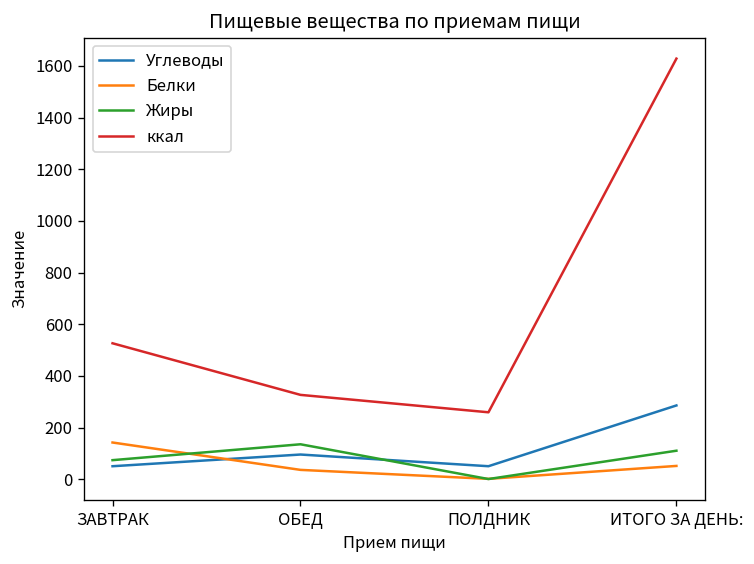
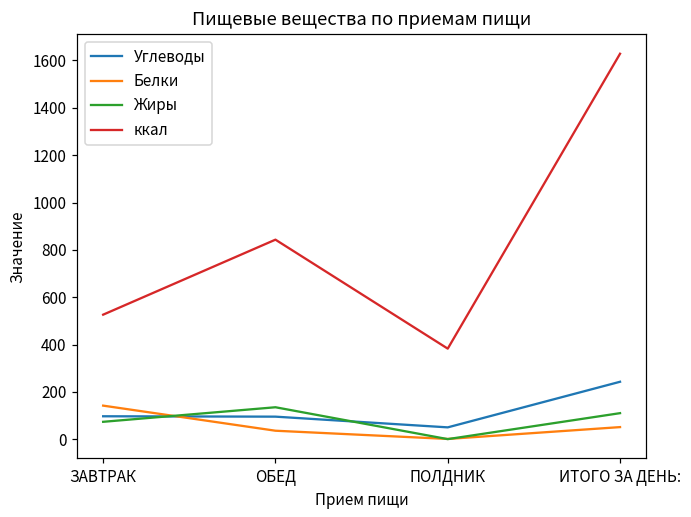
Углеводы, ЗАВТРАК: 50 -> 100
ккал, ОБЕД: 330 -> 840
ккал, ПОЛДНИК: 260 -> 380
Углеводы, ИТОГО ЗА ДЕНЬ:: 290 -> 240
